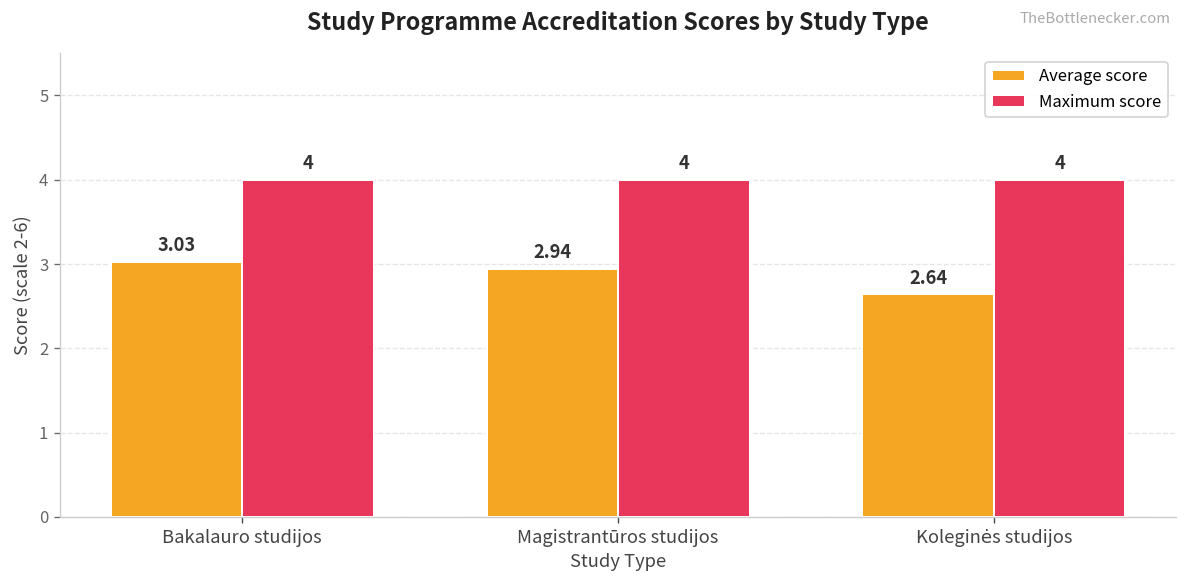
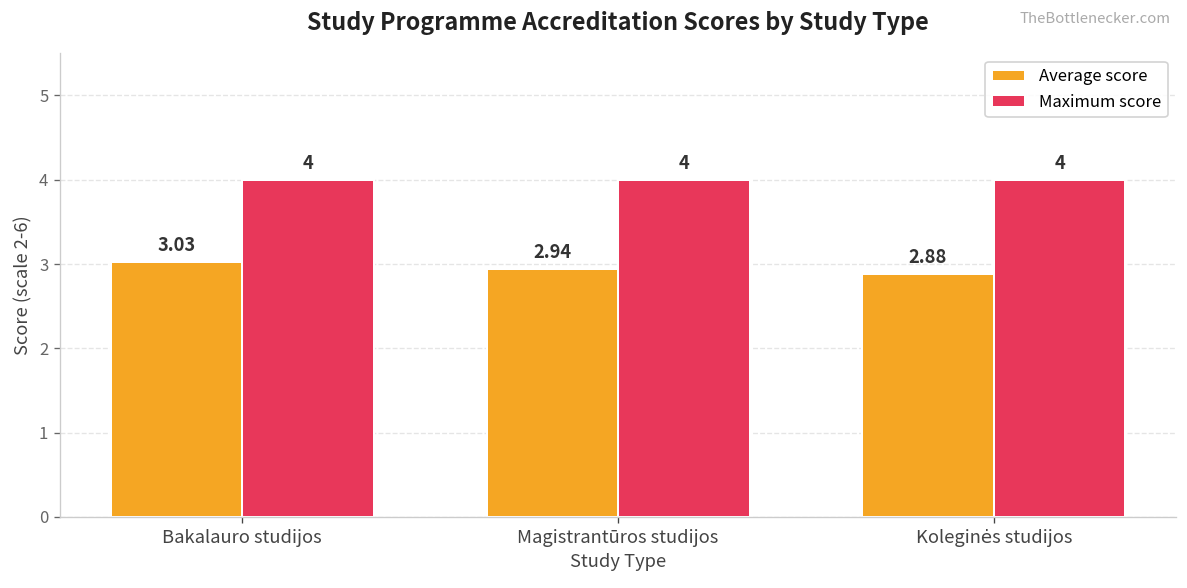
Average score, Koleginės studijos: 2.64 -> 2.88
